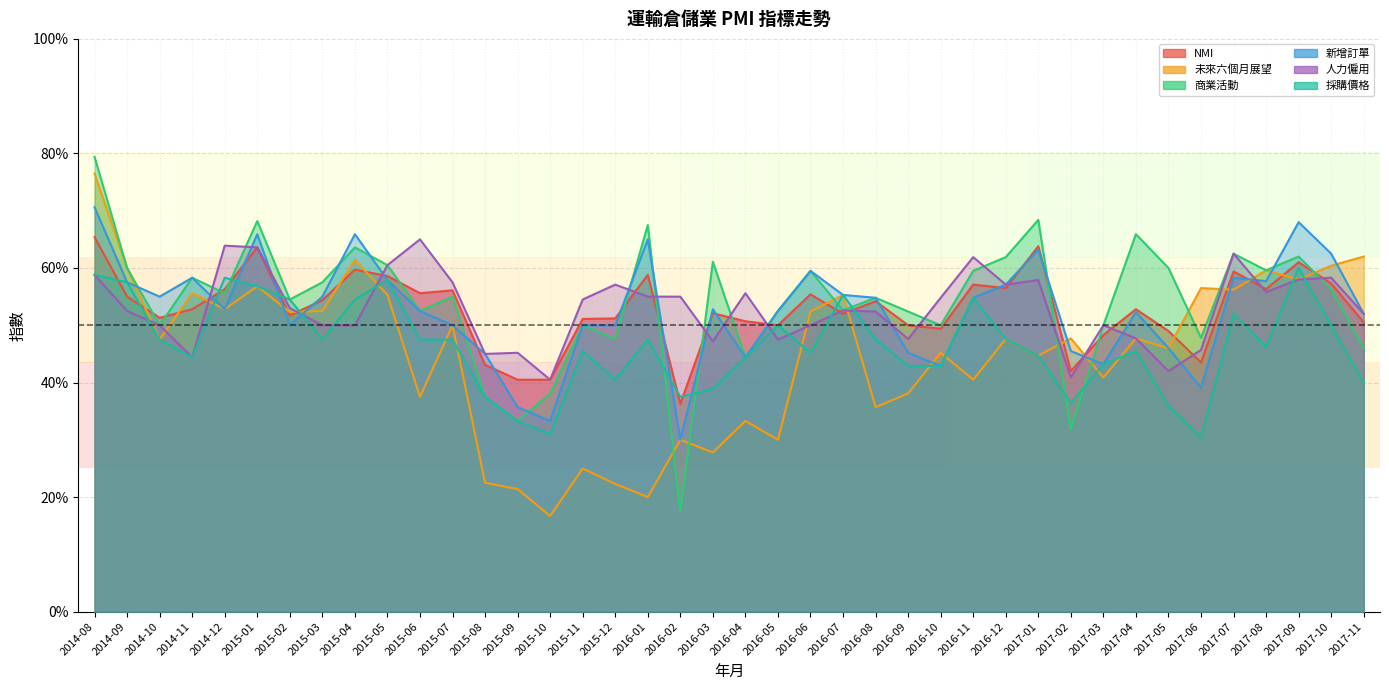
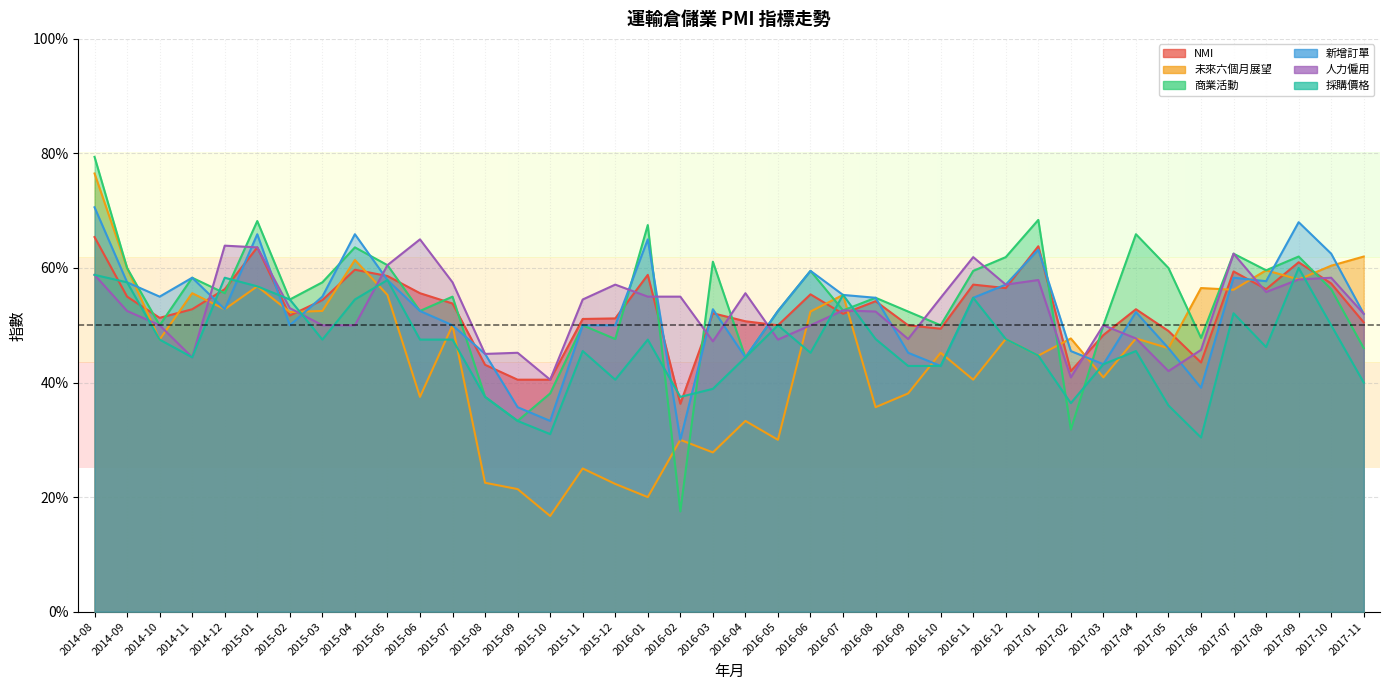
NMI, 2015-07: 56% -> 54%
